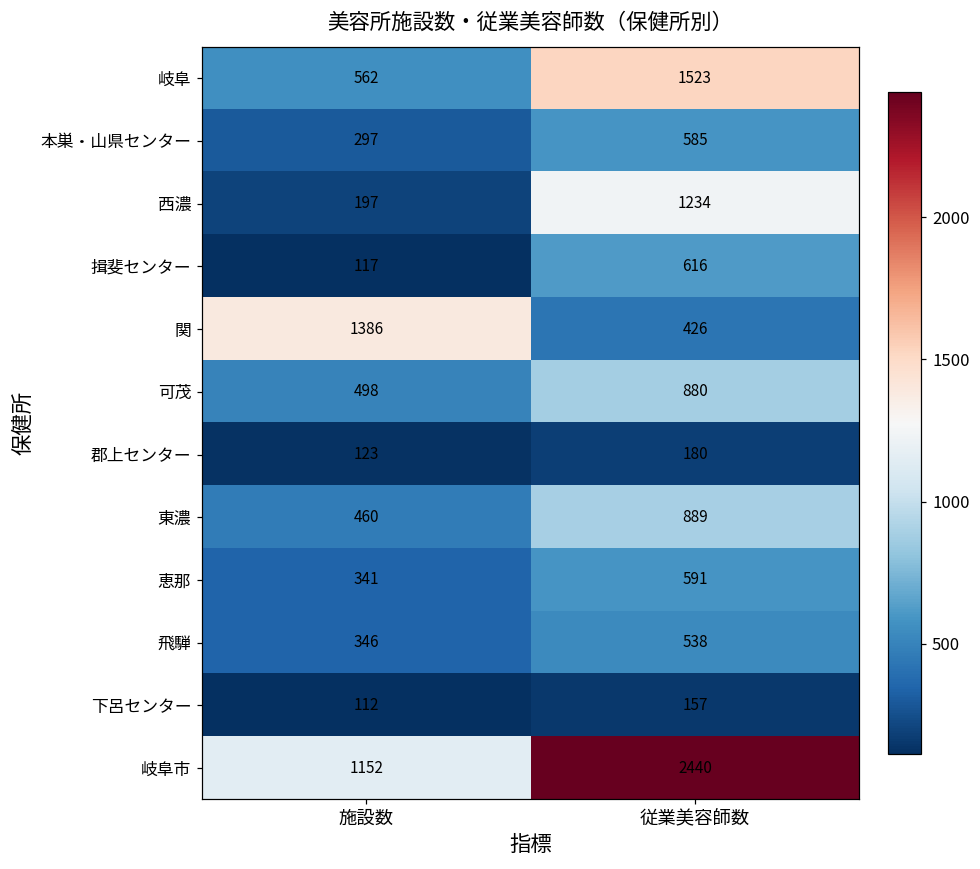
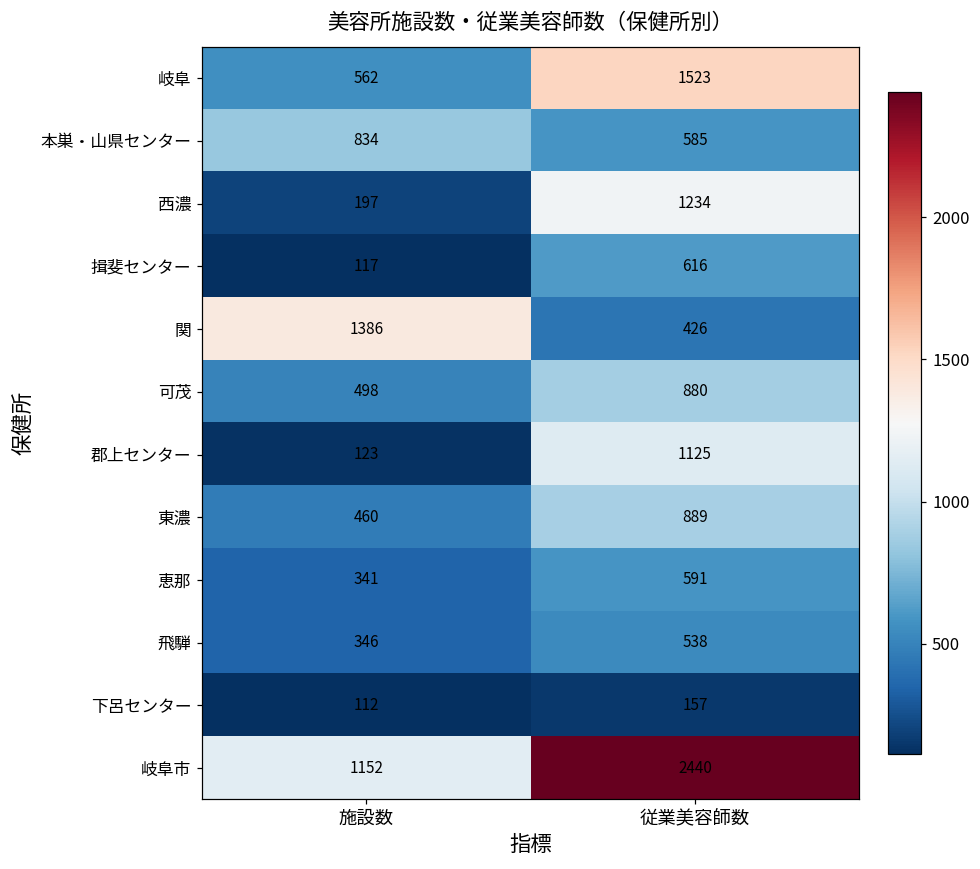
本巣・山県センター, 施設数: 297 -> 834
郡上センター, 従業美容師数: 180 -> 1125
